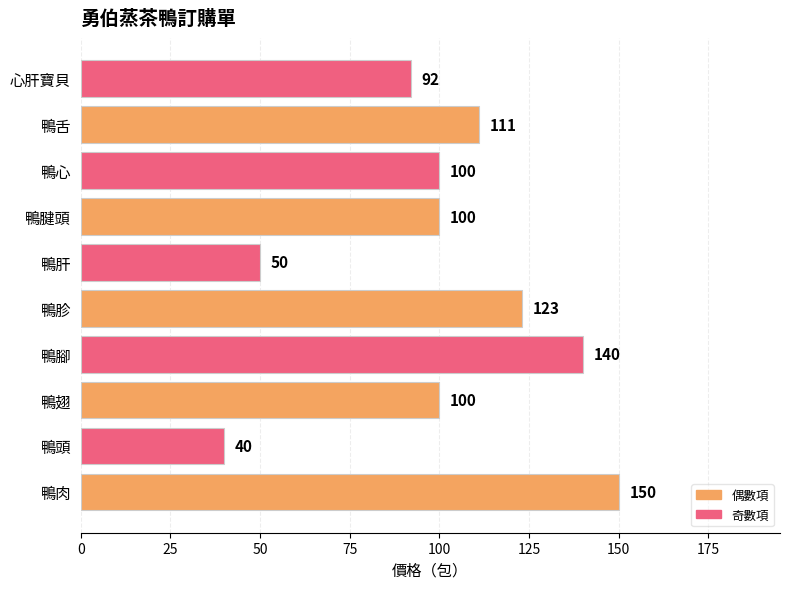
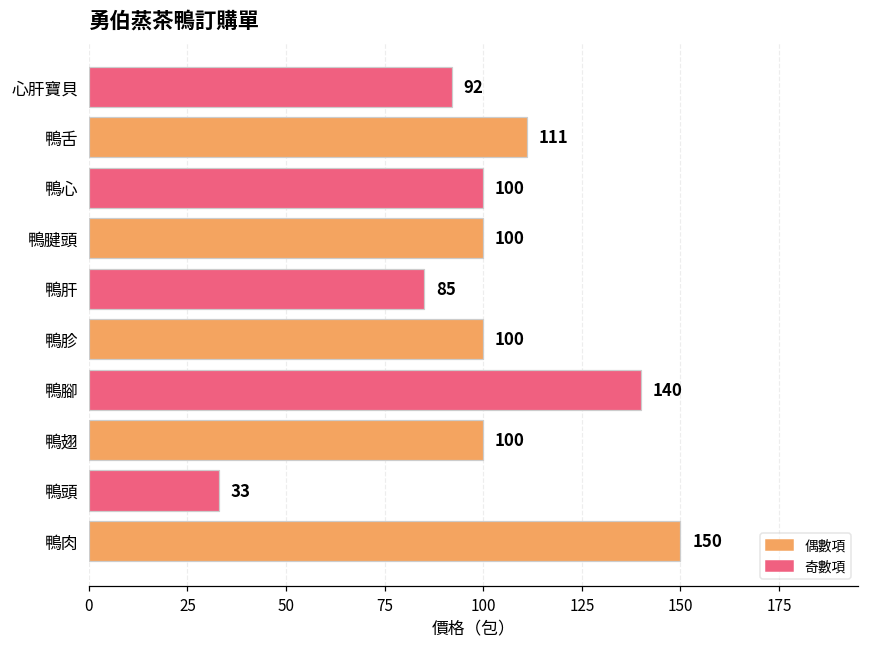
鴨肝: 50 -> 85
鴨胗: 123 -> 100
鴨頭: 40 -> 33
